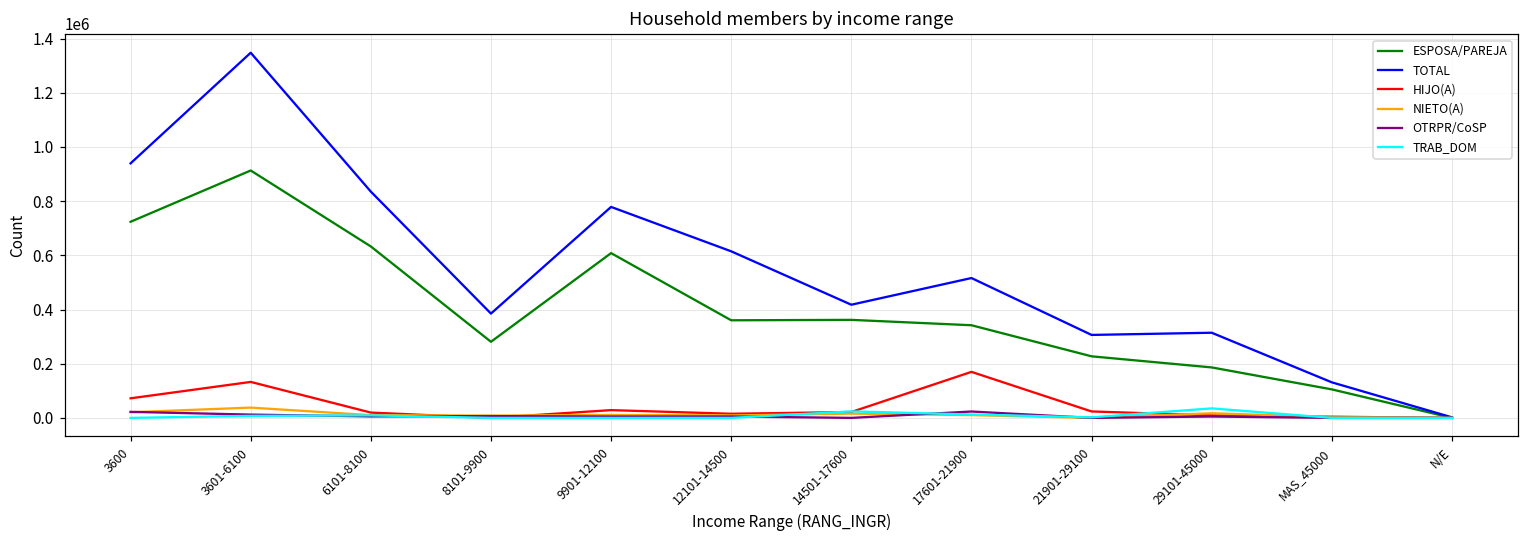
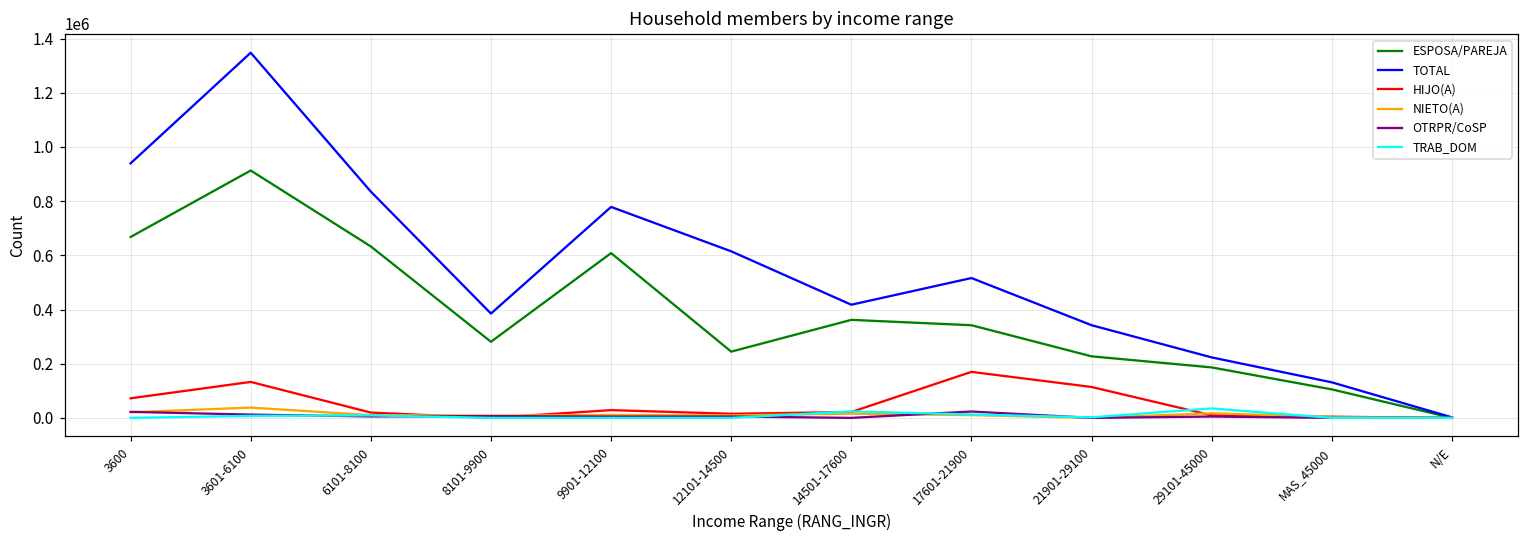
ESPOSA/PAREJA, 3600: 720000 -> 670000
ESPOSA/PAREJA, 12101-14500: 360000 -> 240000
TOTAL, 21901-29100: 310000 -> 340000
HIJO(A), 21901-29100: 20000 -> 110000
TOTAL, 29101-45000: 310000 -> 220000
